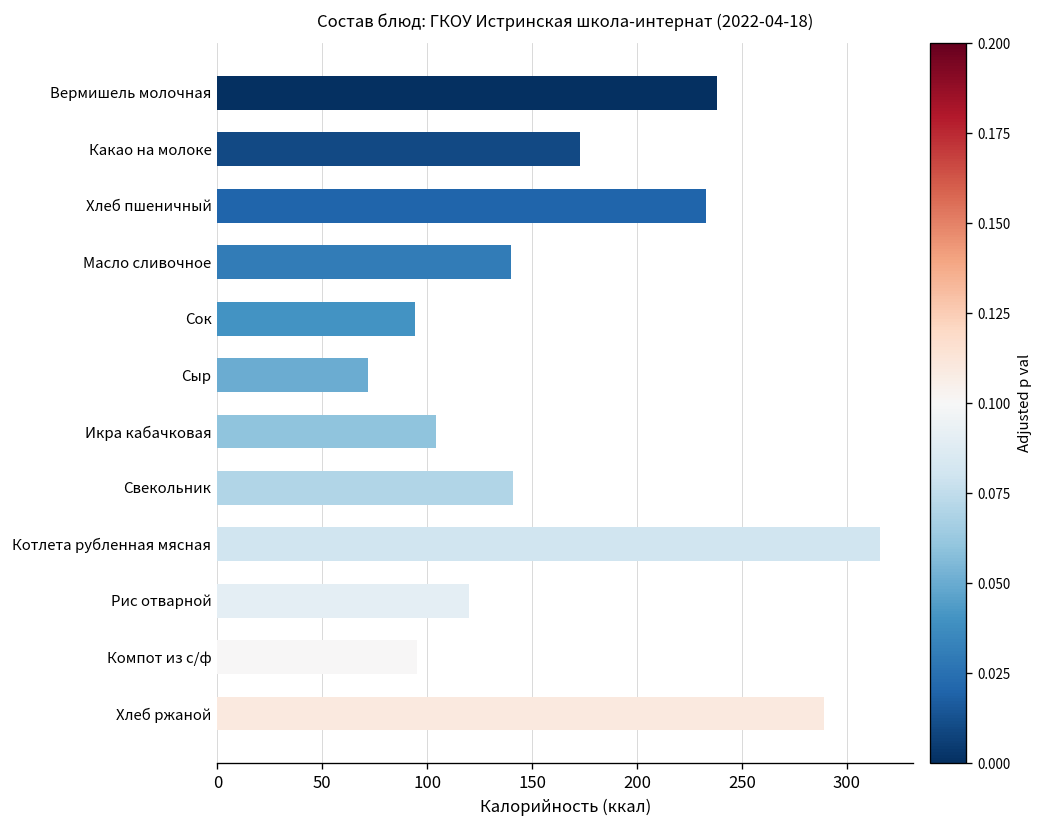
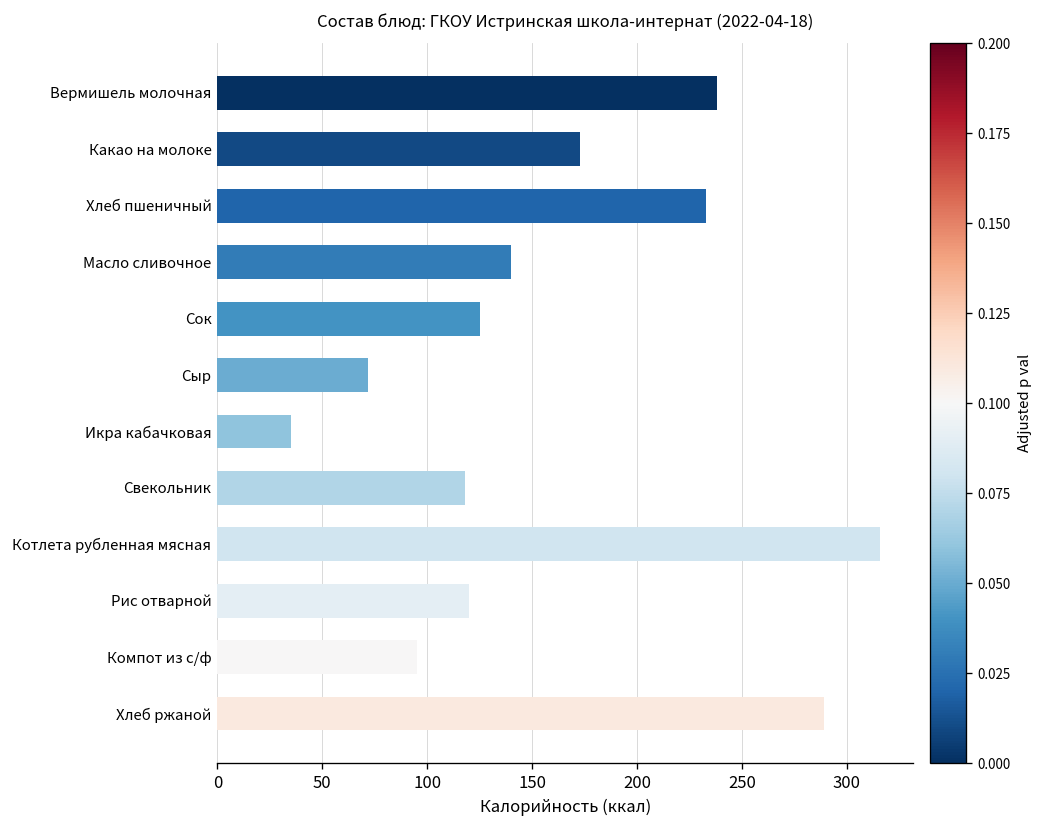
Сок: 94 -> 125
Икра кабачковая: 104 -> 35
Свекольник: 141 -> 118
